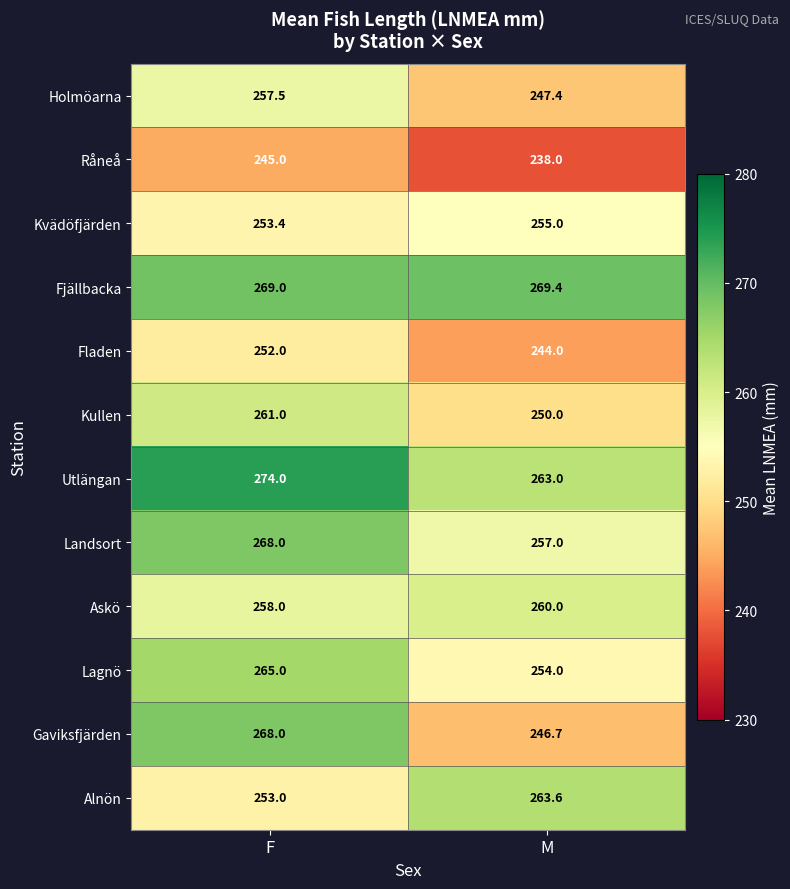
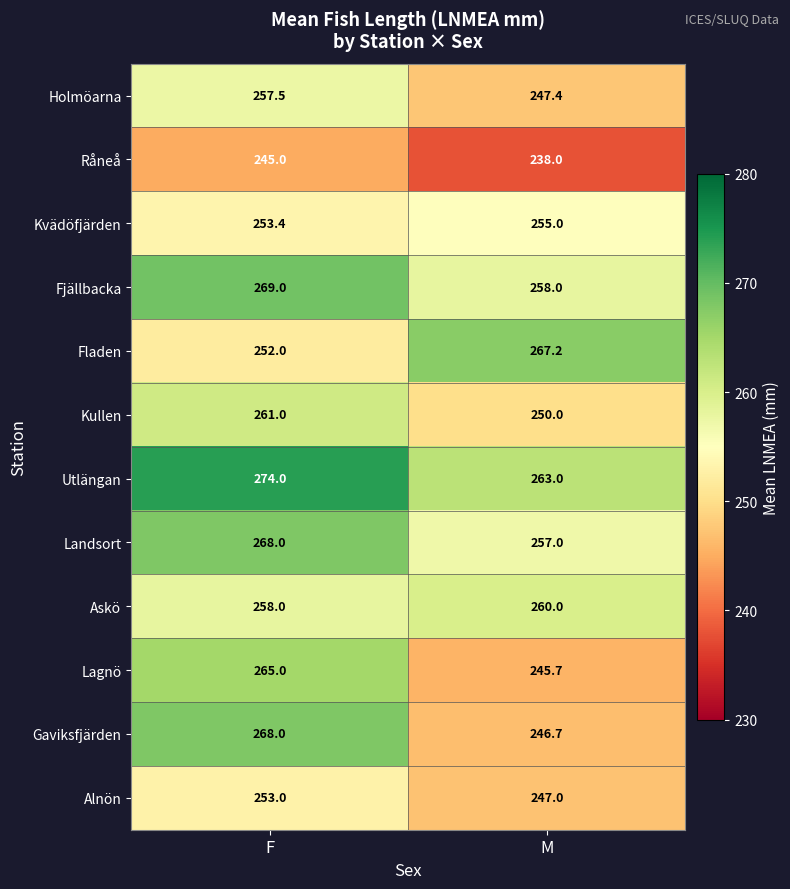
Fjällbacka, M: 269.4 -> 258.0
Fladen, M: 244.0 -> 267.2
Lagnö, M: 254.0 -> 245.7
Alnön, M: 263.6 -> 247.0
